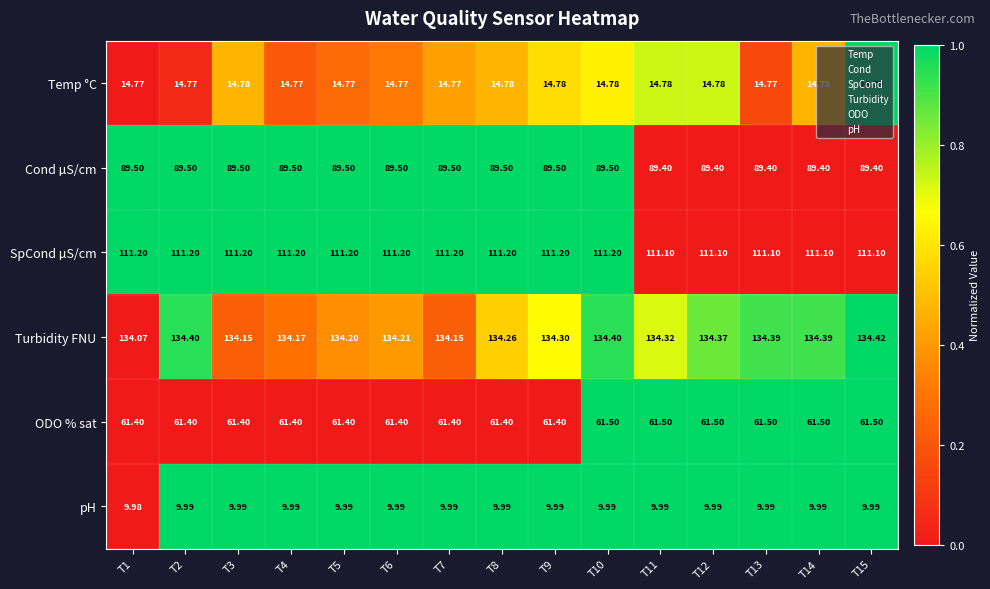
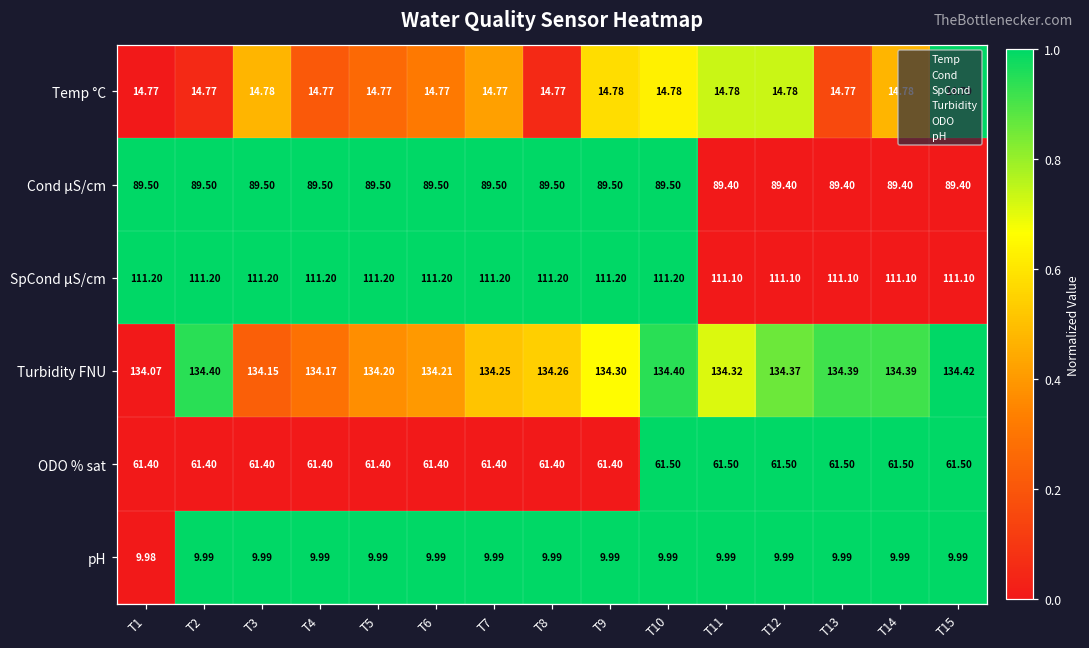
Temp °C, T8: 14.78 -> 14.77
Turbidity FNU, T7: 134.15 -> 134.25
